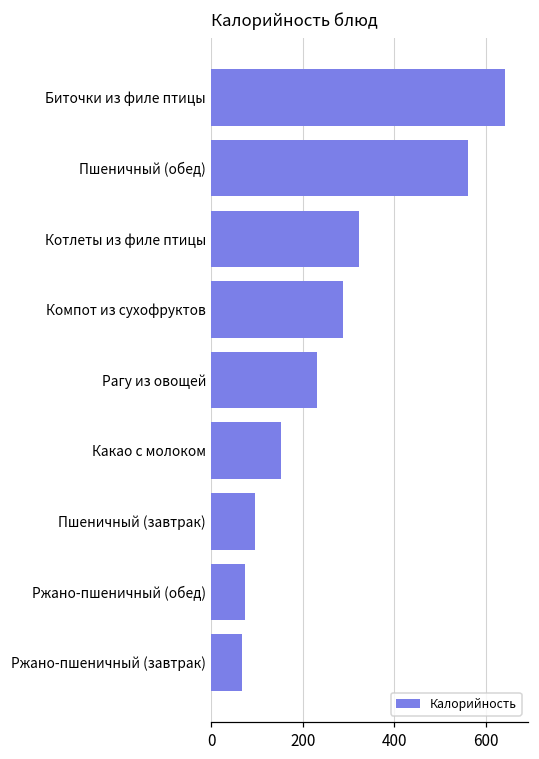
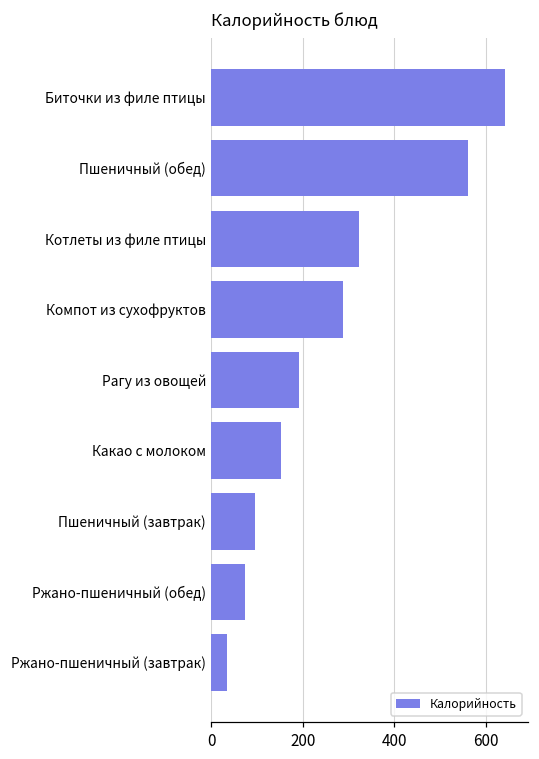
Рагу из овощей: 230 -> 190
Ржано-пшеничный (завтрак): 70 -> 40
